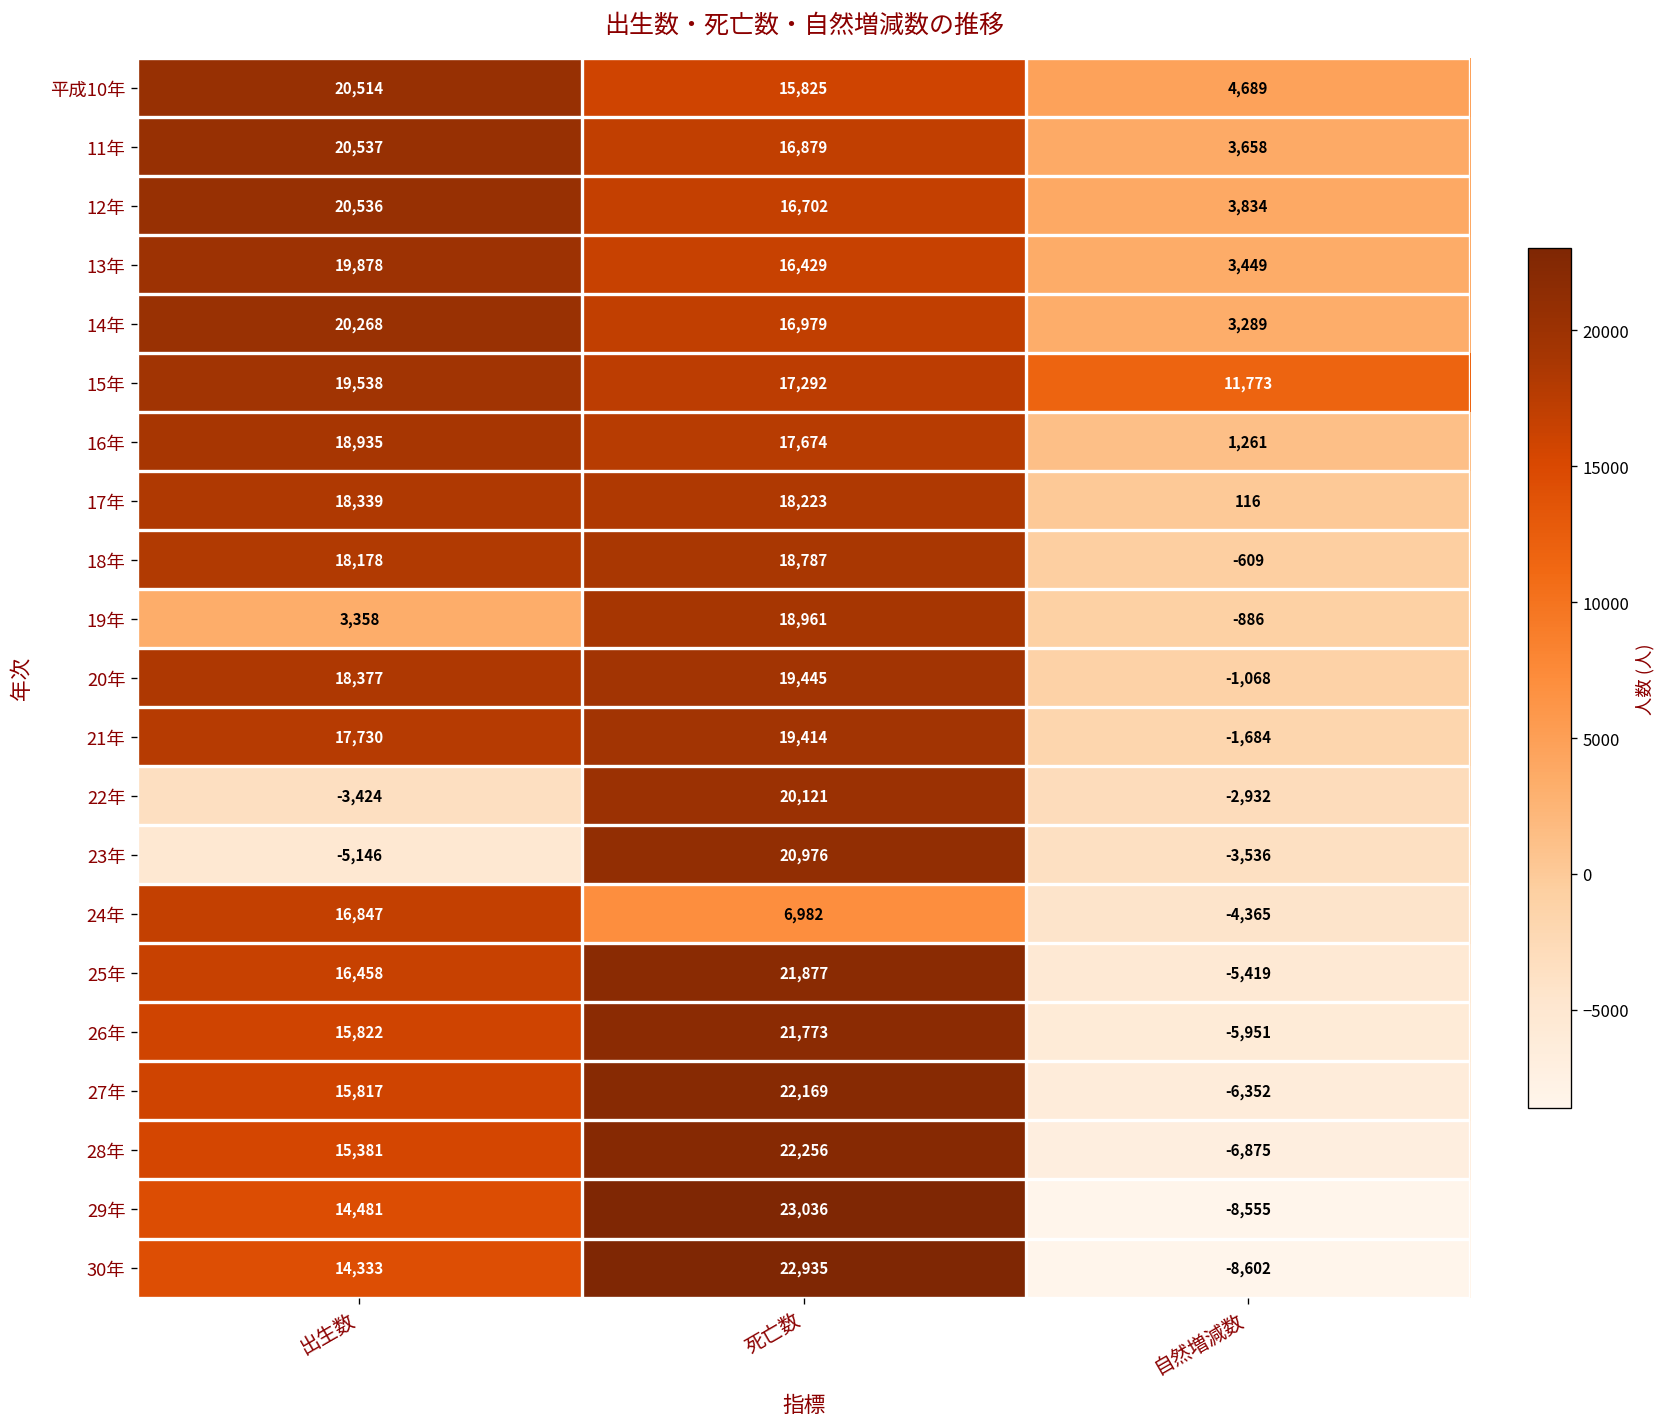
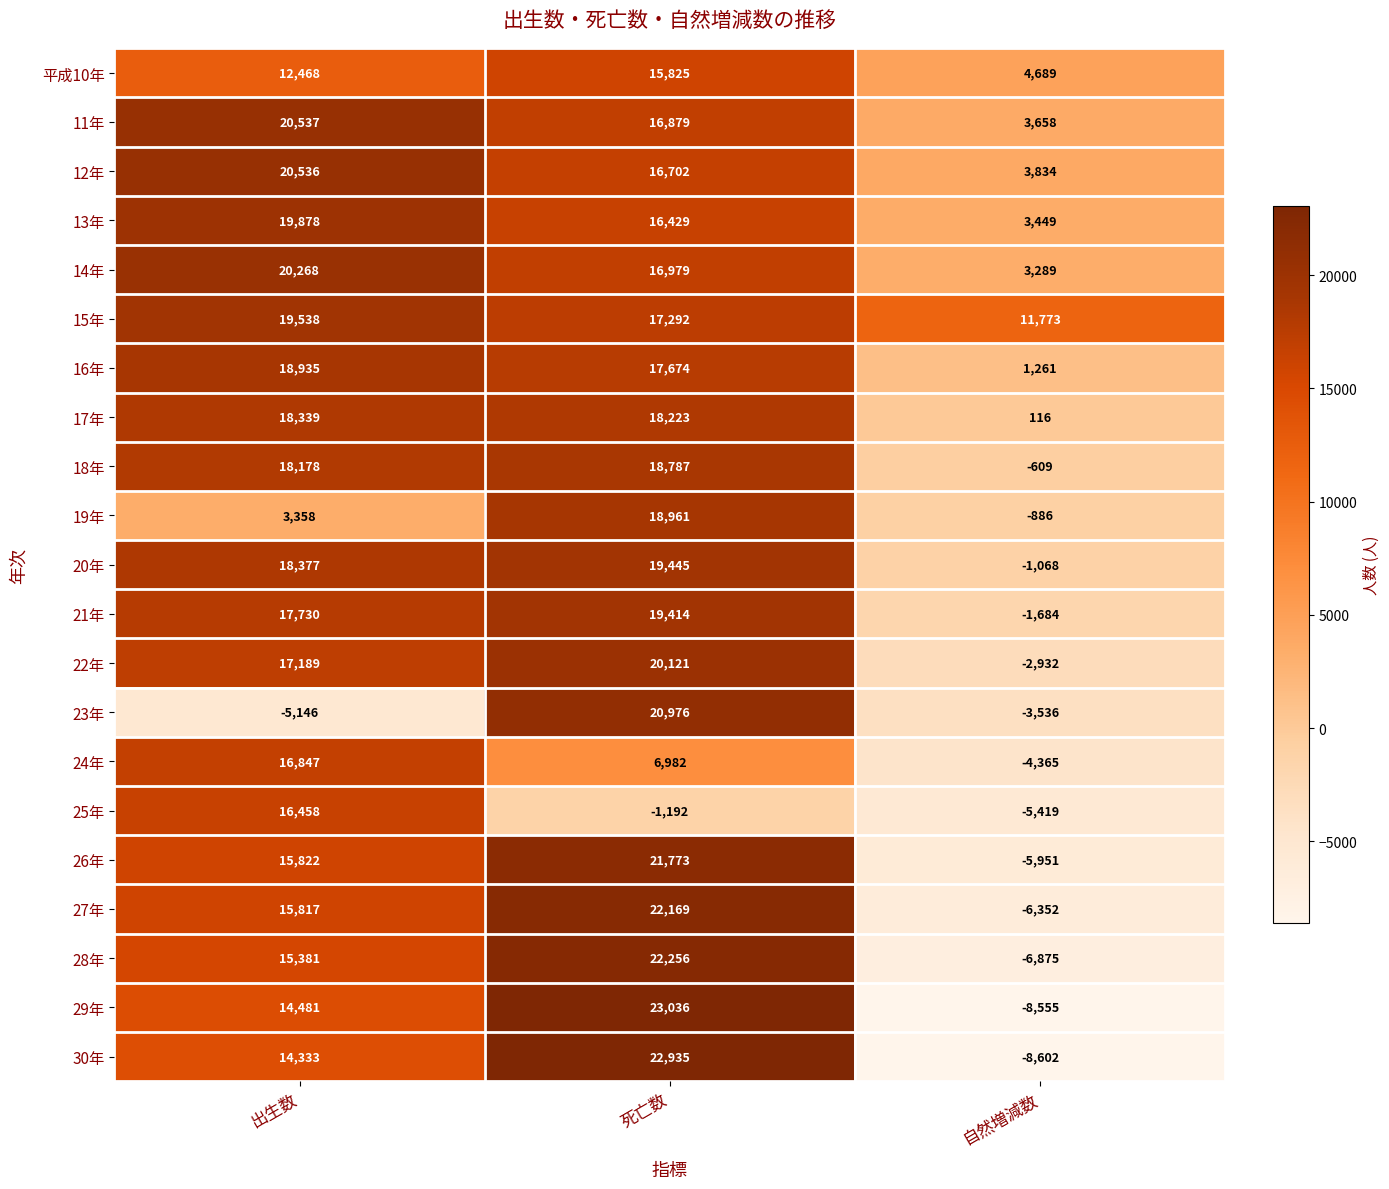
平成10年, 出生数: 20,514 -> 12,468
22年, 出生数: -3,424 -> 17,189
25年, 死亡数: 21,877 -> -1,192
